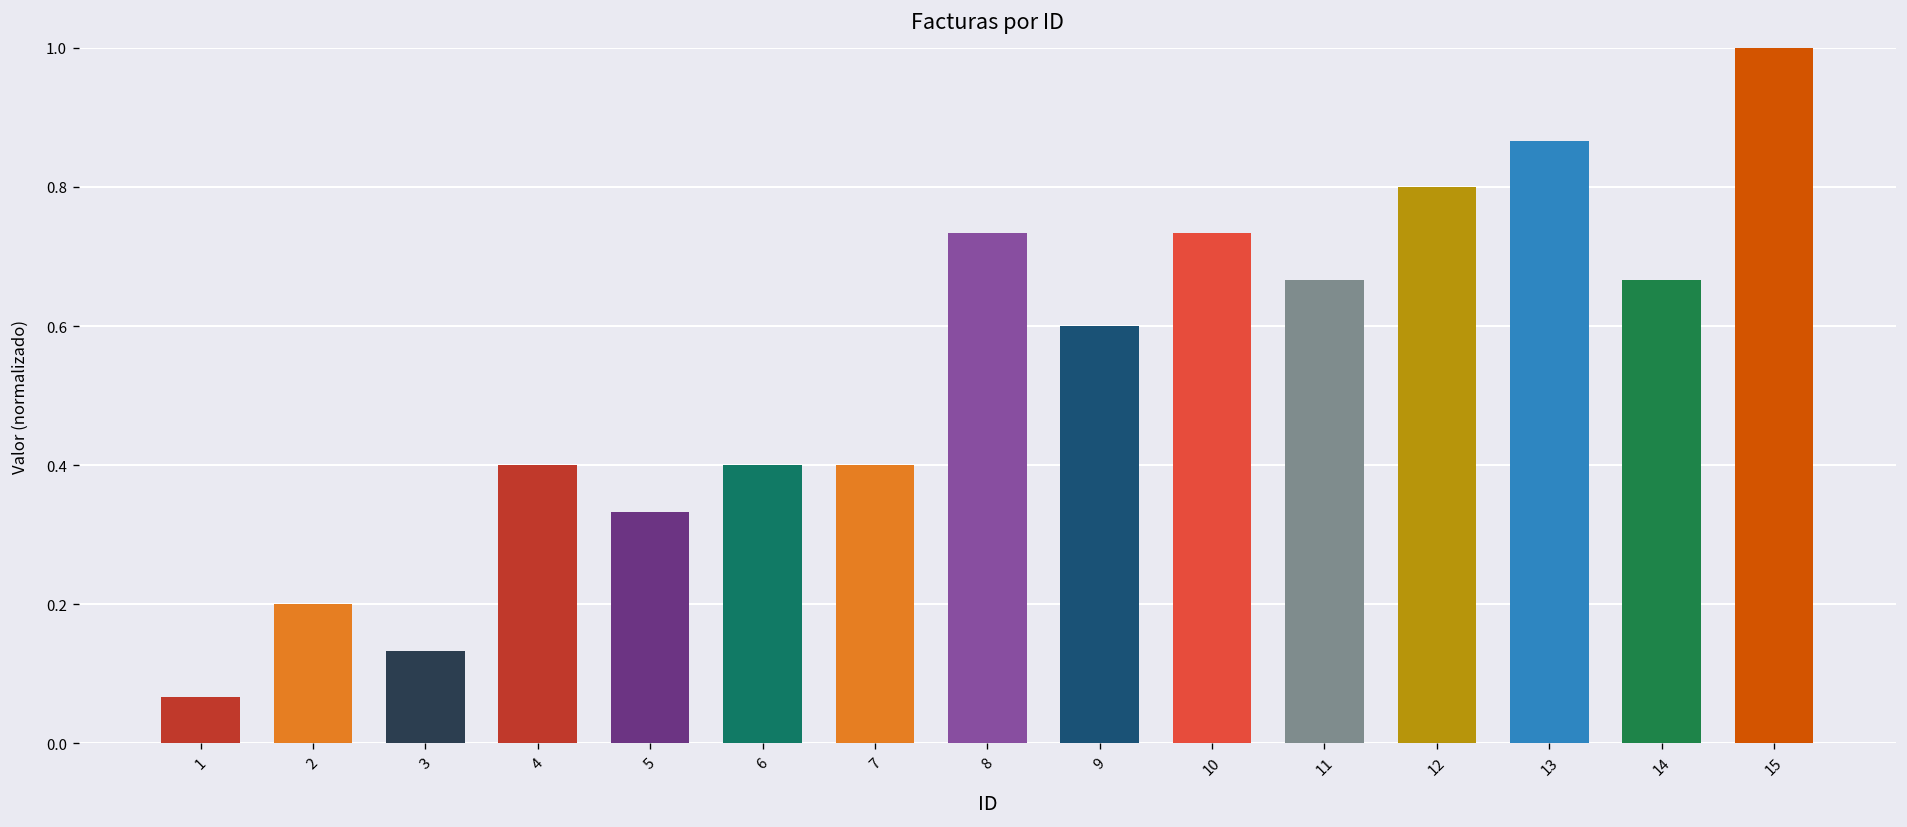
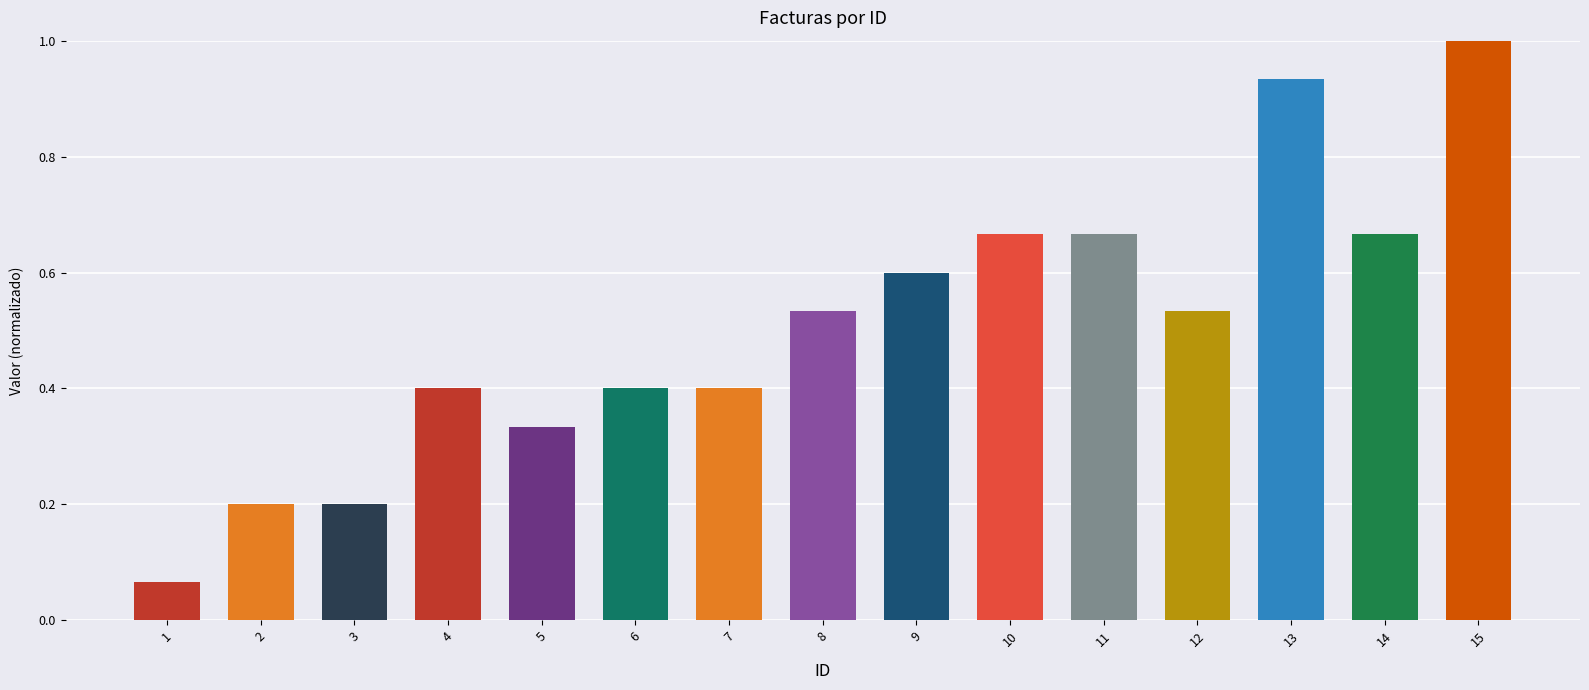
3: 0.13 -> 0.20
8: 0.73 -> 0.53
10: 0.73 -> 0.67
12: 0.80 -> 0.53
13: 0.87 -> 0.93
